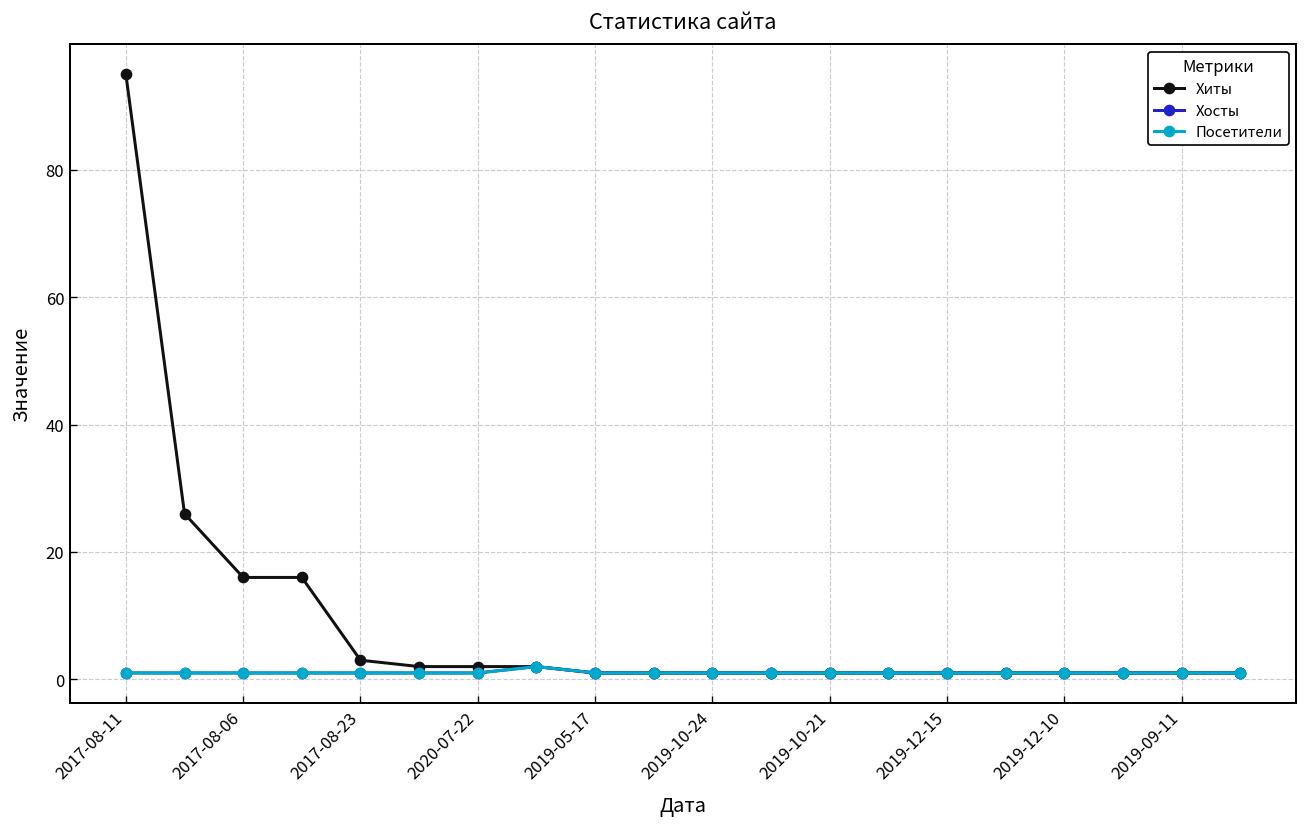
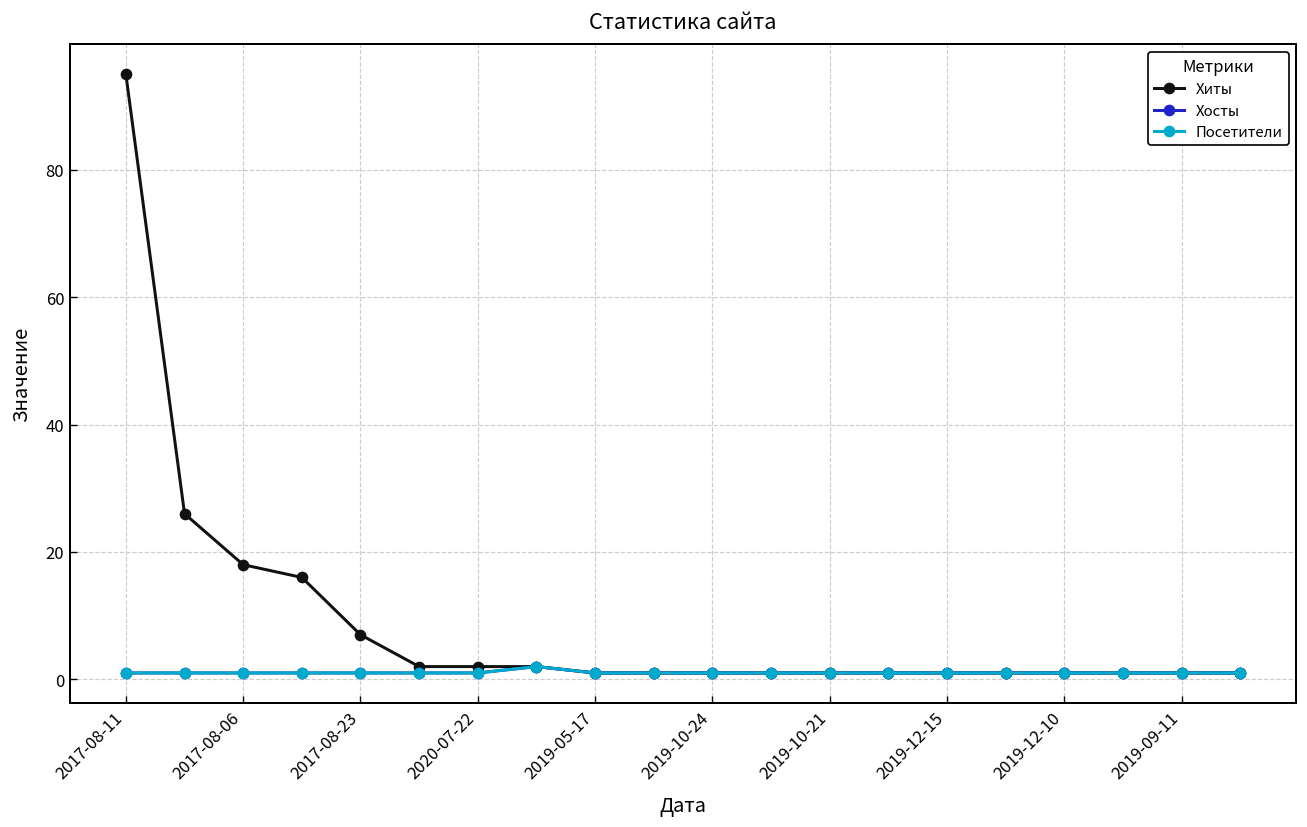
Хиты, 2017-08-06: 16 -> 18
Хиты, 2017-08-23: 3 -> 7
